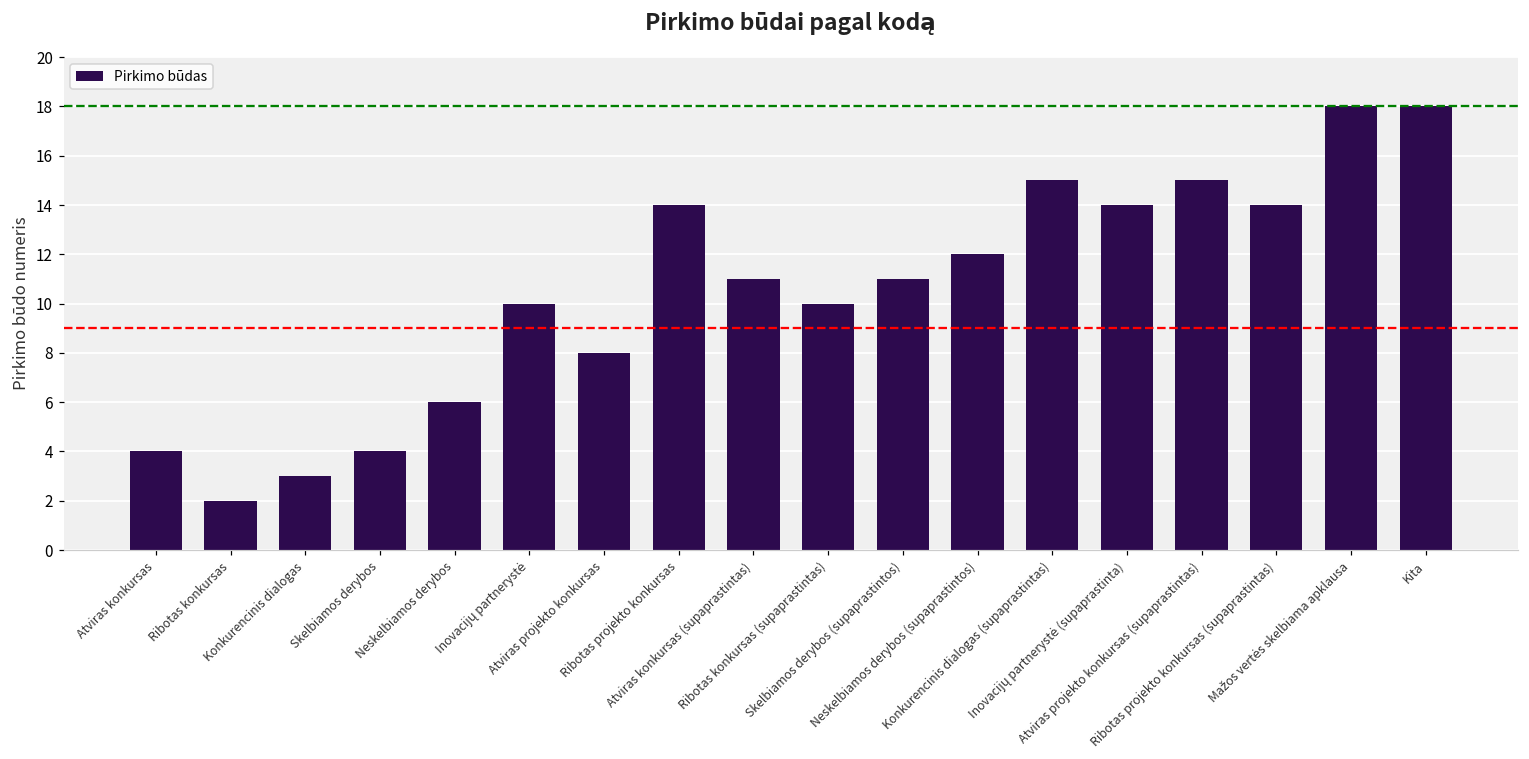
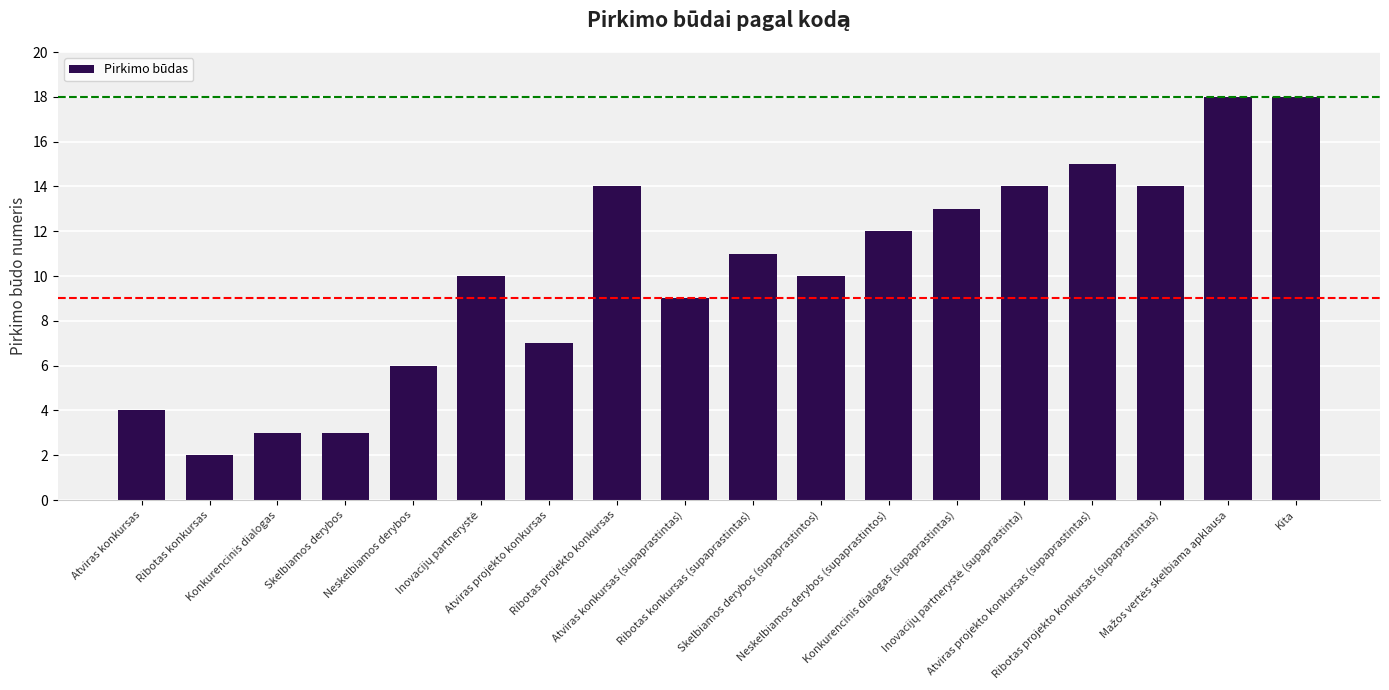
Skelbiamos derybos: 4 -> 3
Atviras projekto konkursas: 8 -> 7
Atviras konkursas (supaprastintas): 11 -> 9
Ribotas konkursas (supaprastintas): 10 -> 11
Skelbiamos derybos (supaprastintos): 11 -> 10
Konkurencinis dialogas (supaprastintas): 15 -> 13
